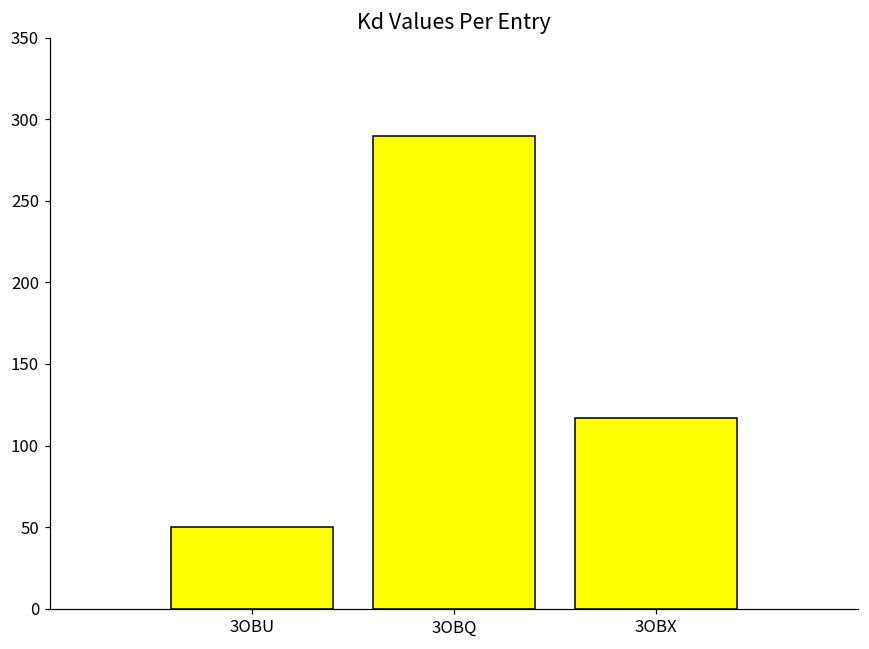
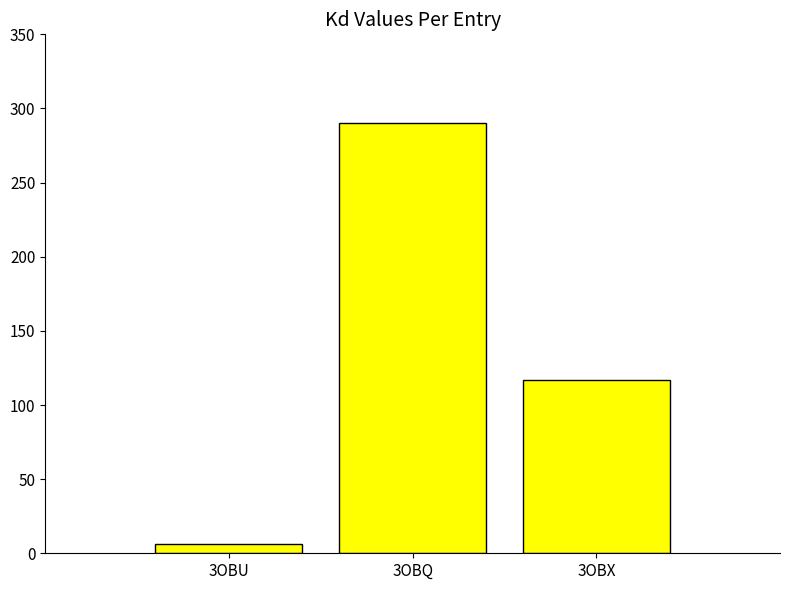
3OBU: 50 -> 6
